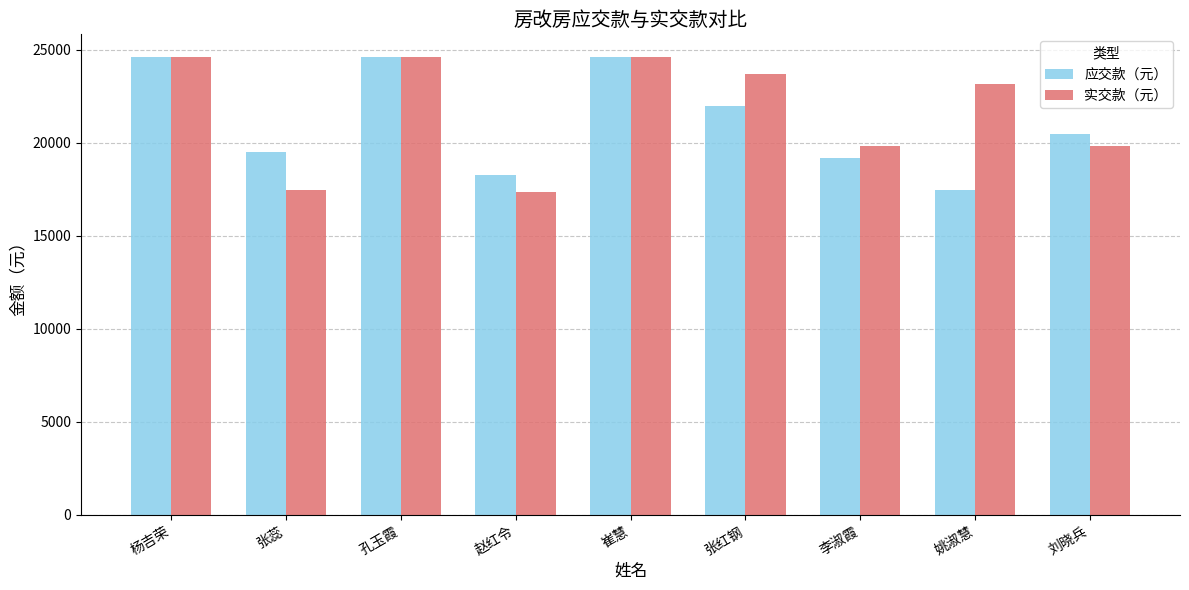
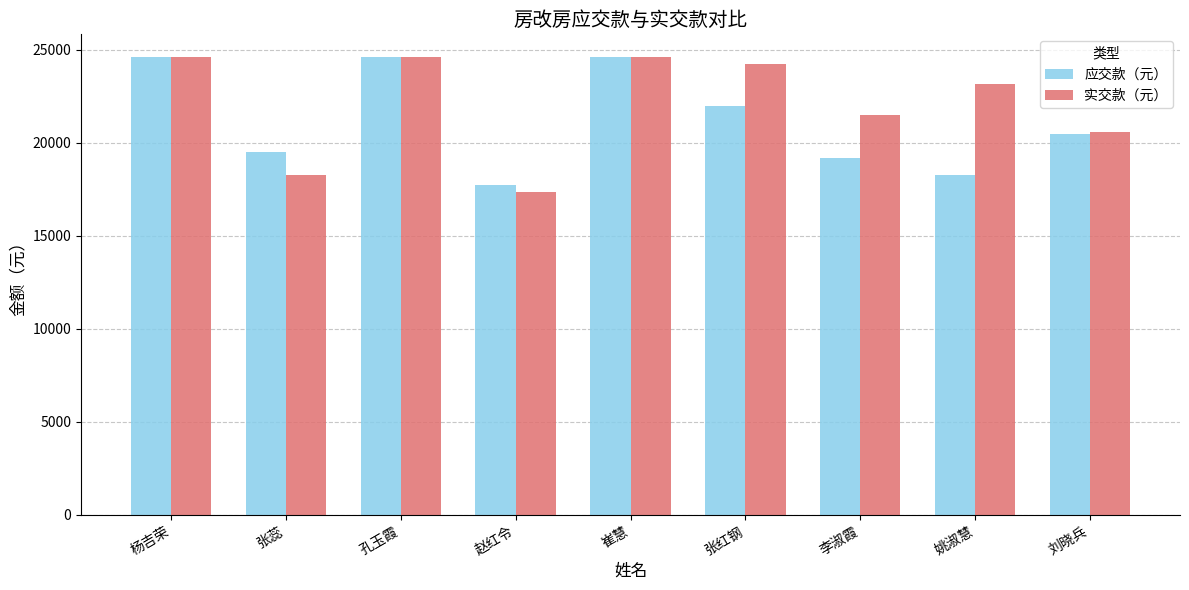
实交款（元）, 张蕊: 17500 -> 18300
应交款（元）, 赵红令: 18300 -> 17700
实交款（元）, 张红钢: 23700 -> 24200
实交款（元）, 李淑霞: 19800 -> 21500
应交款（元）, 姚淑慧: 17500 -> 18300
实交款（元）, 刘晓兵: 19800 -> 20600
